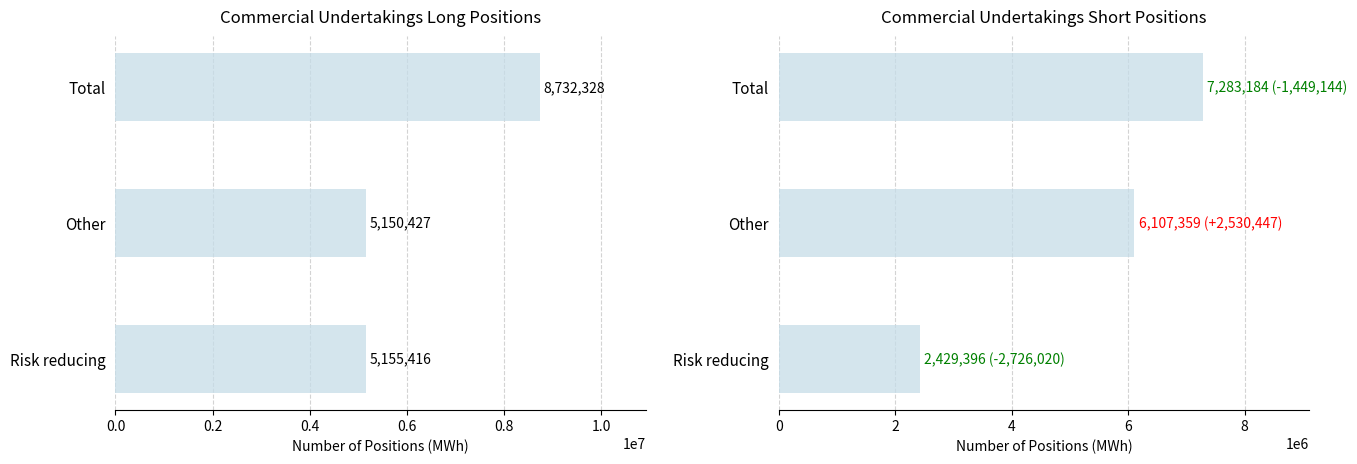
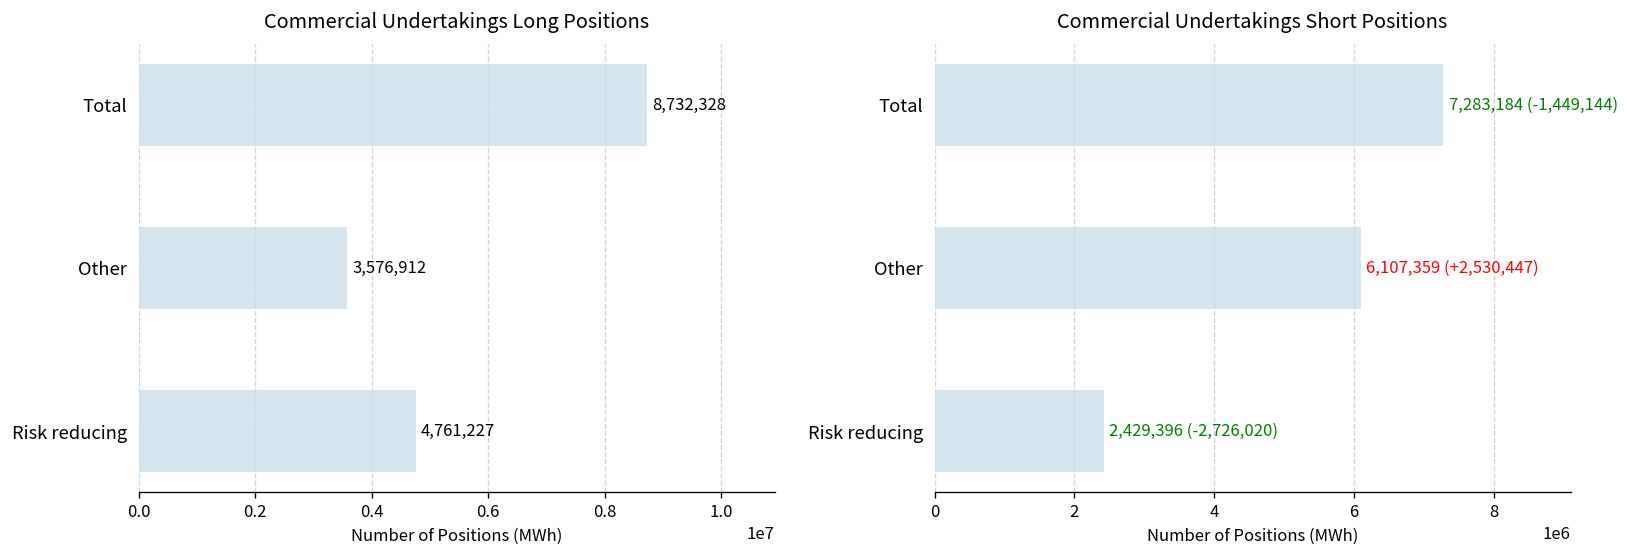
Commercial Undertakings Long Positions, Other: 5,150,427 -> 3,576,912
Commercial Undertakings Long Positions, Risk reducing: 5,155,416 -> 4,761,227
